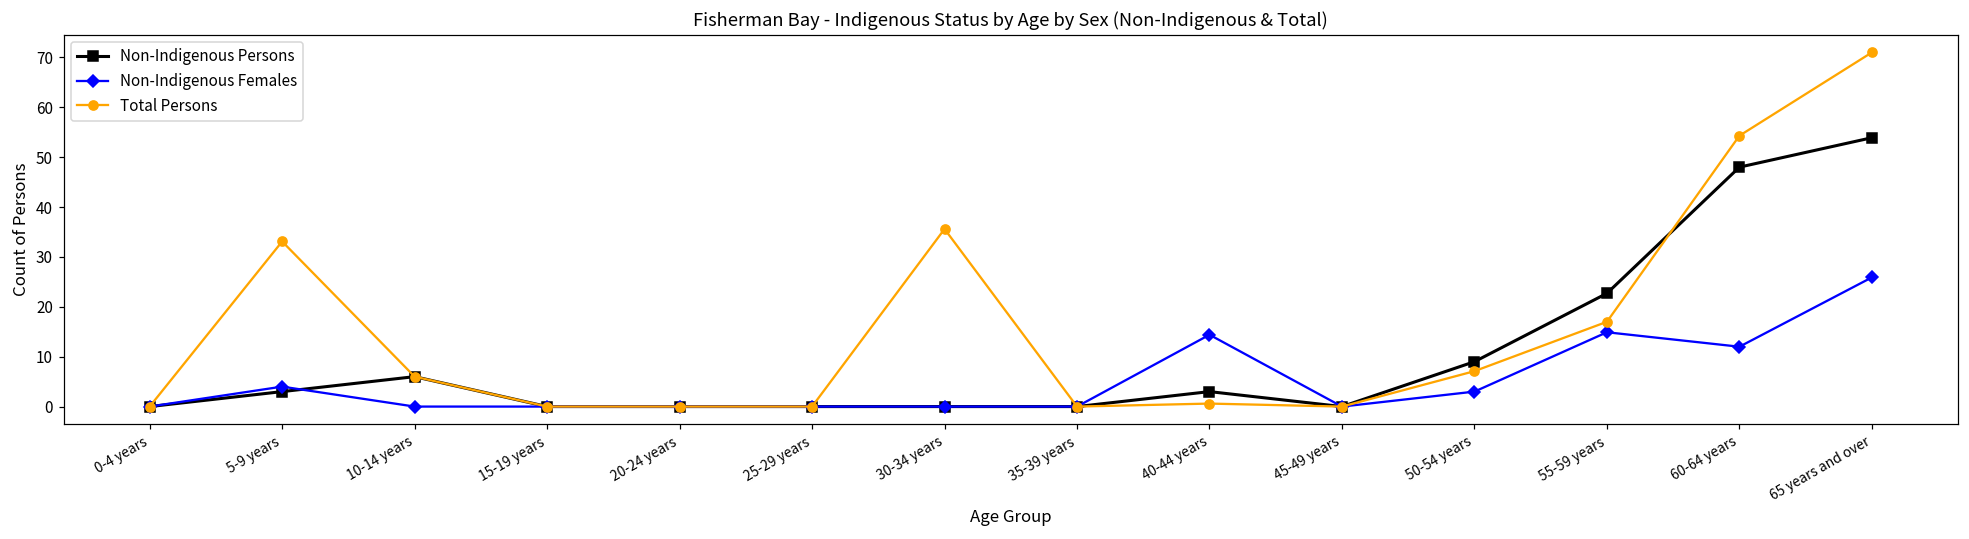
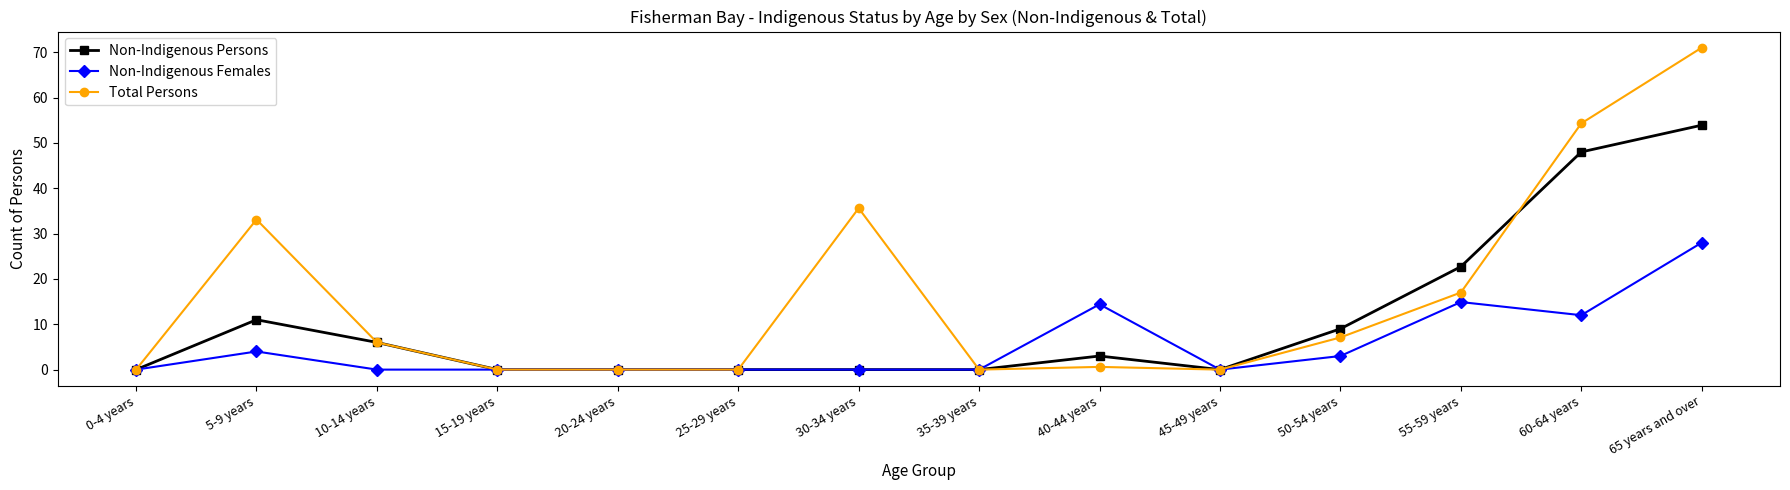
Non-Indigenous Persons, 5-9 years: 3 -> 11
Non-Indigenous Females, 65 years and over: 26 -> 28
